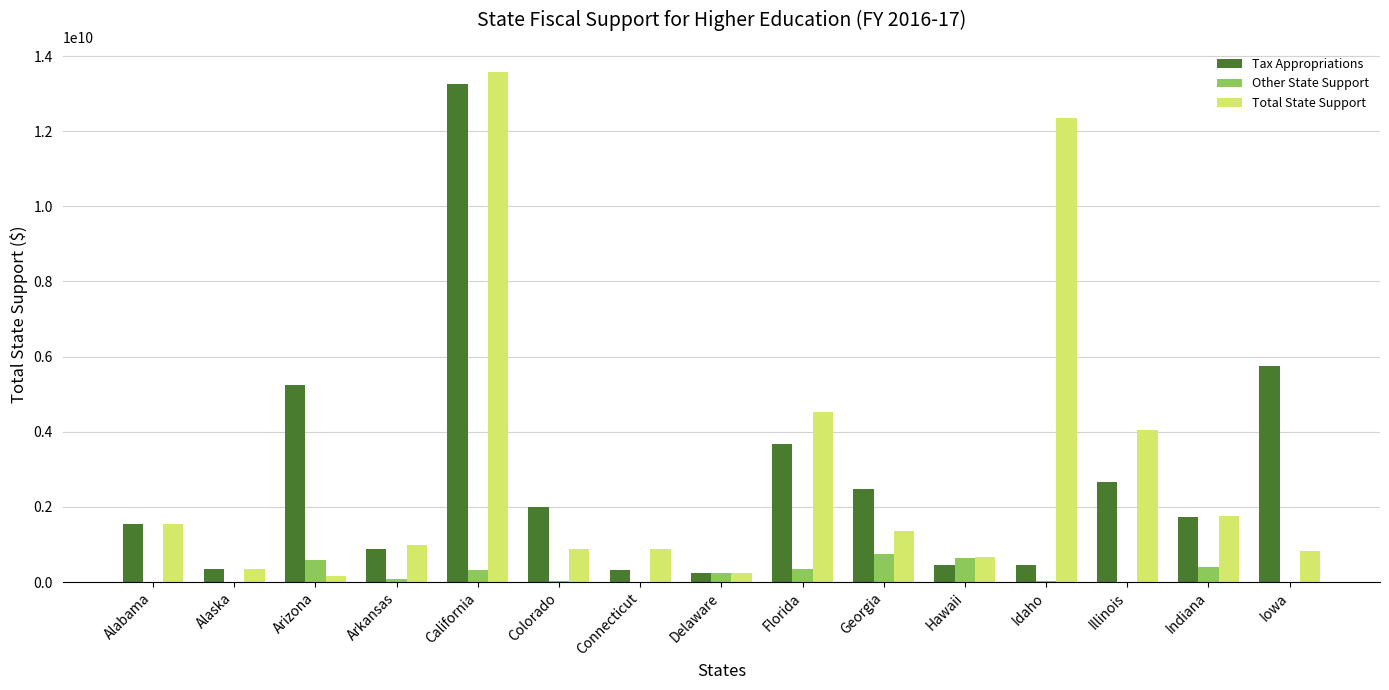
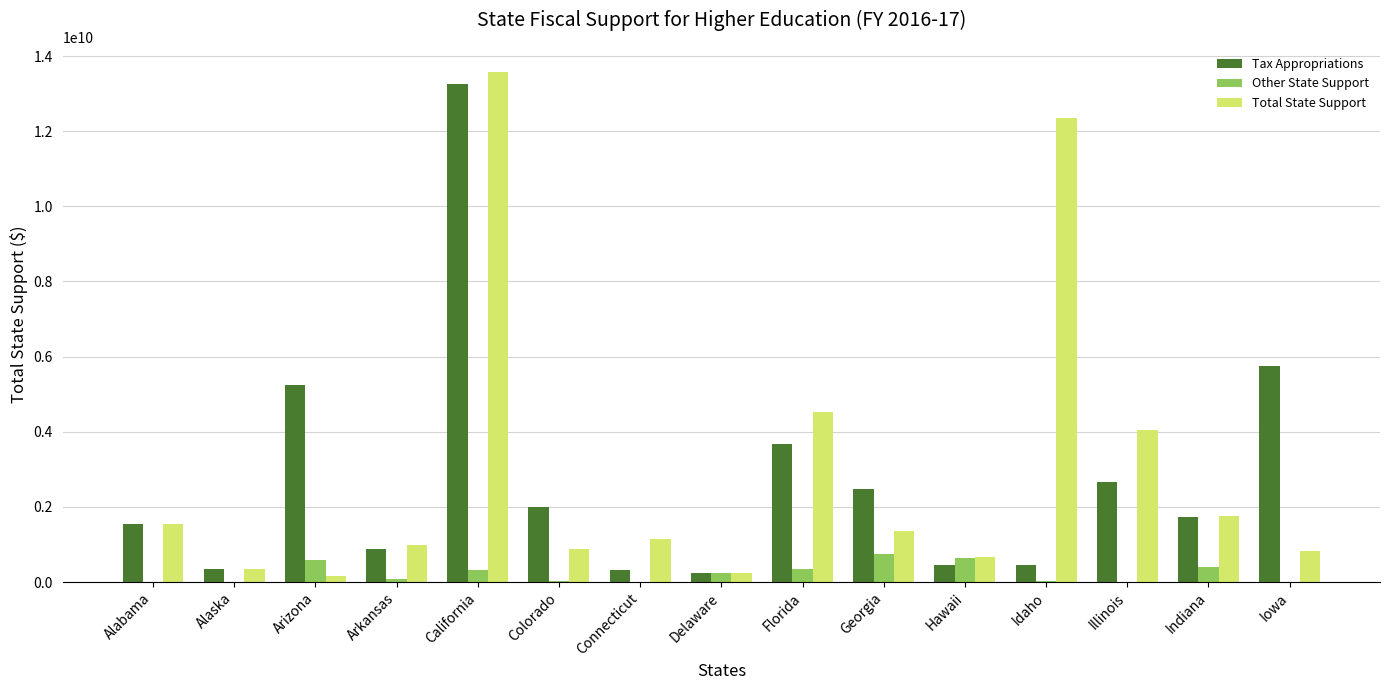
Total State Support, Connecticut: 900000000 -> 1200000000
